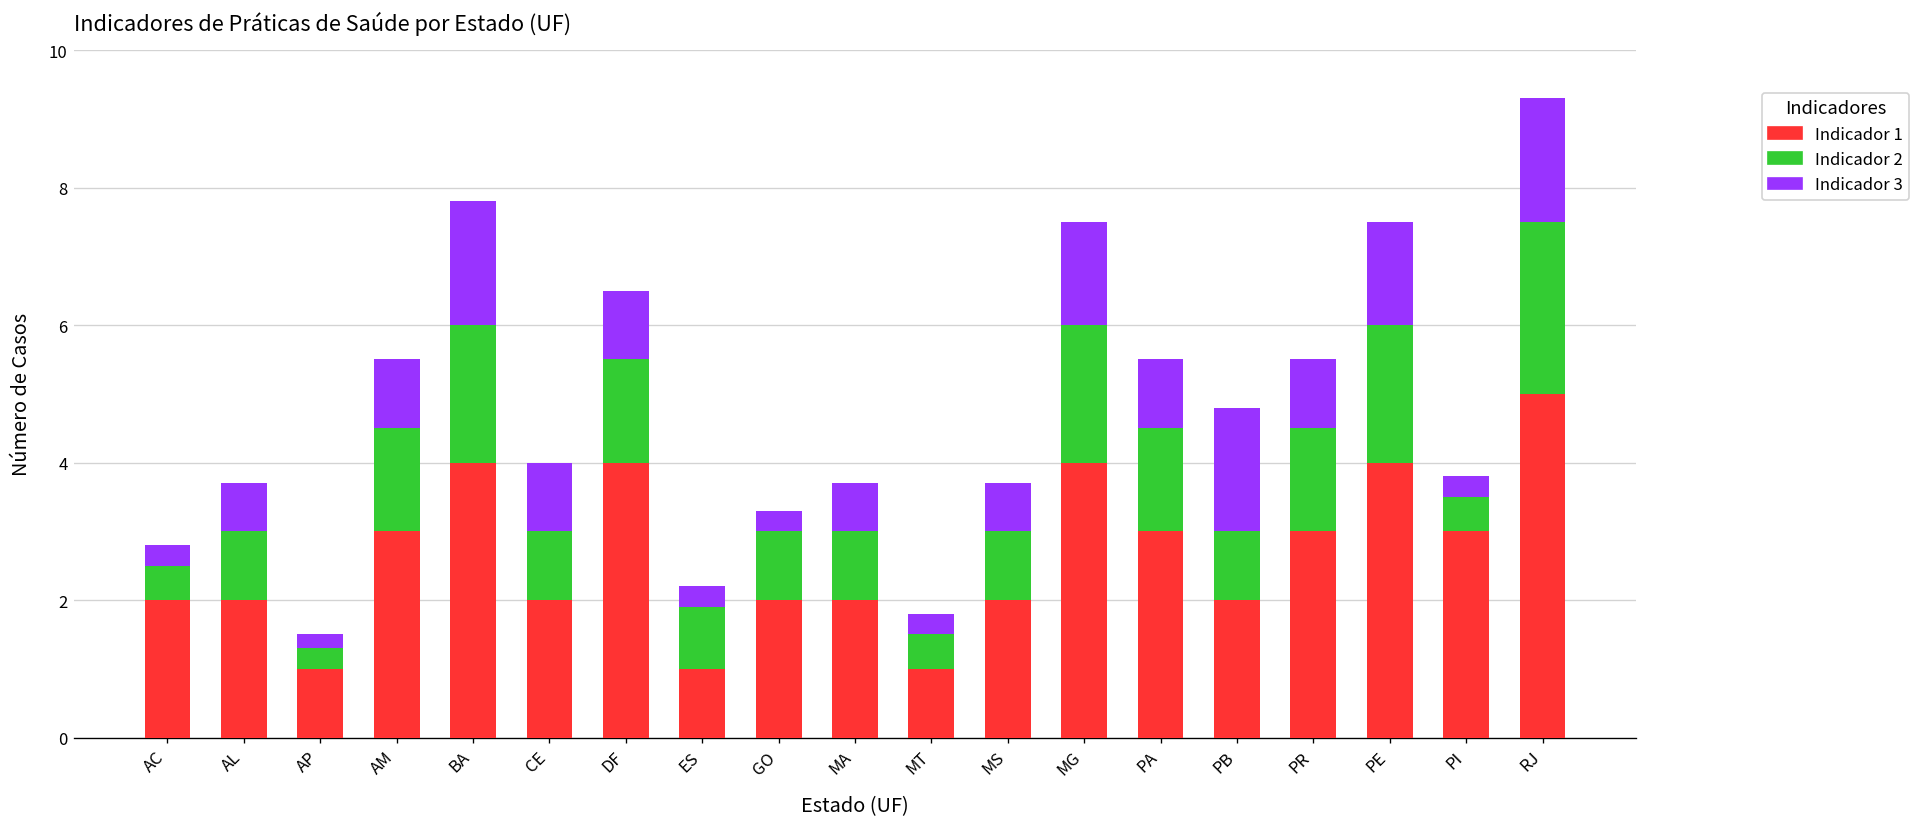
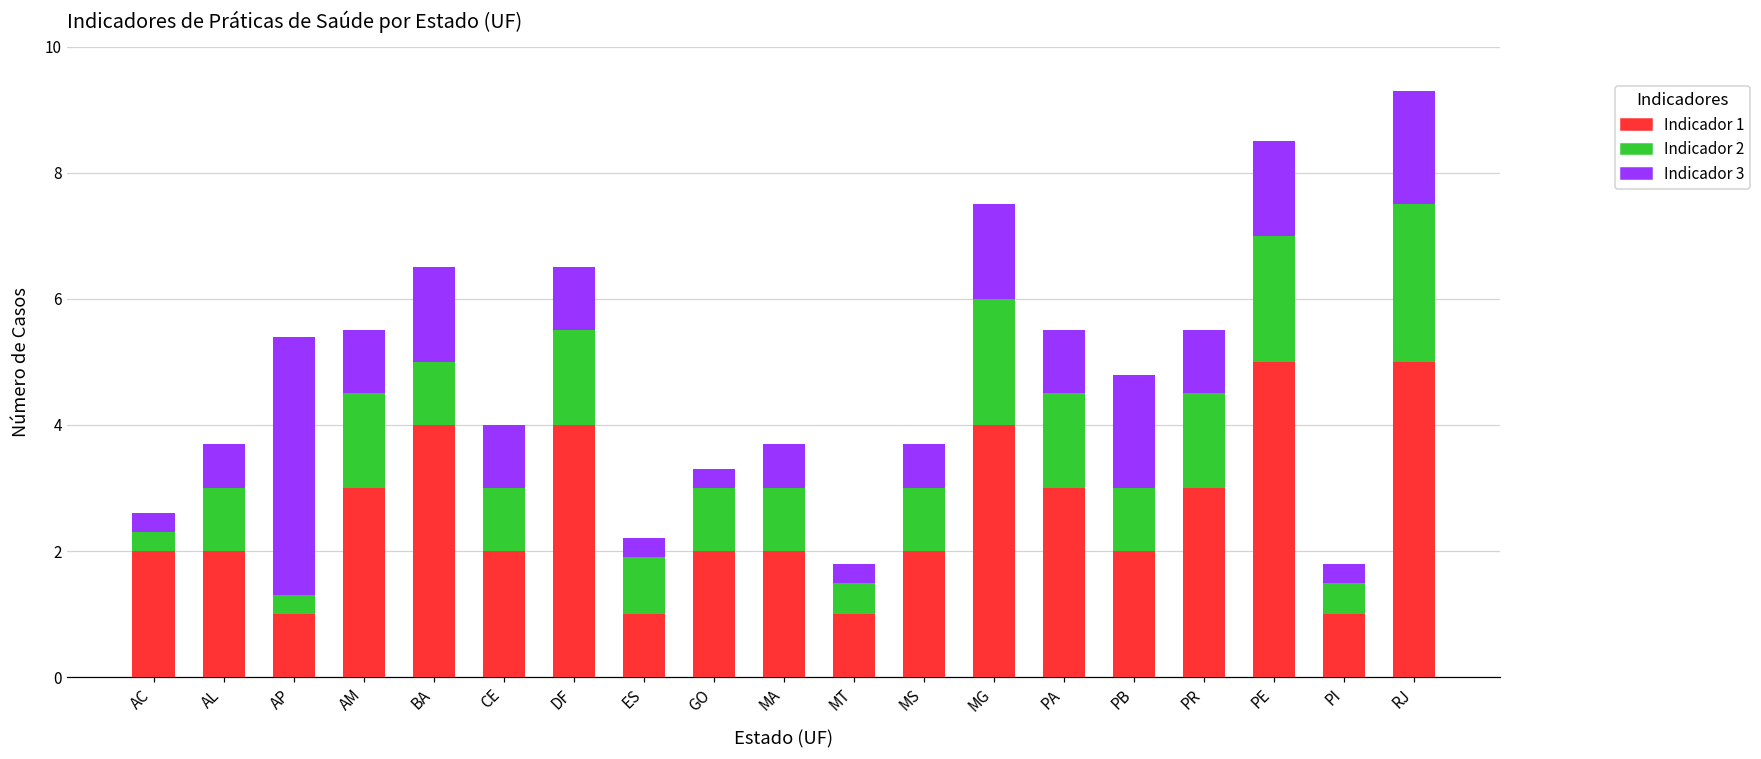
Indicador 2, AC: 0.5 -> 0.3
Indicador 3, AP: 0.2 -> 4.1
Indicador 2, BA: 2 -> 1
Indicador 3, BA: 1.8 -> 1.5
Indicador 1, PE: 4 -> 5
Indicador 1, PI: 3 -> 1
